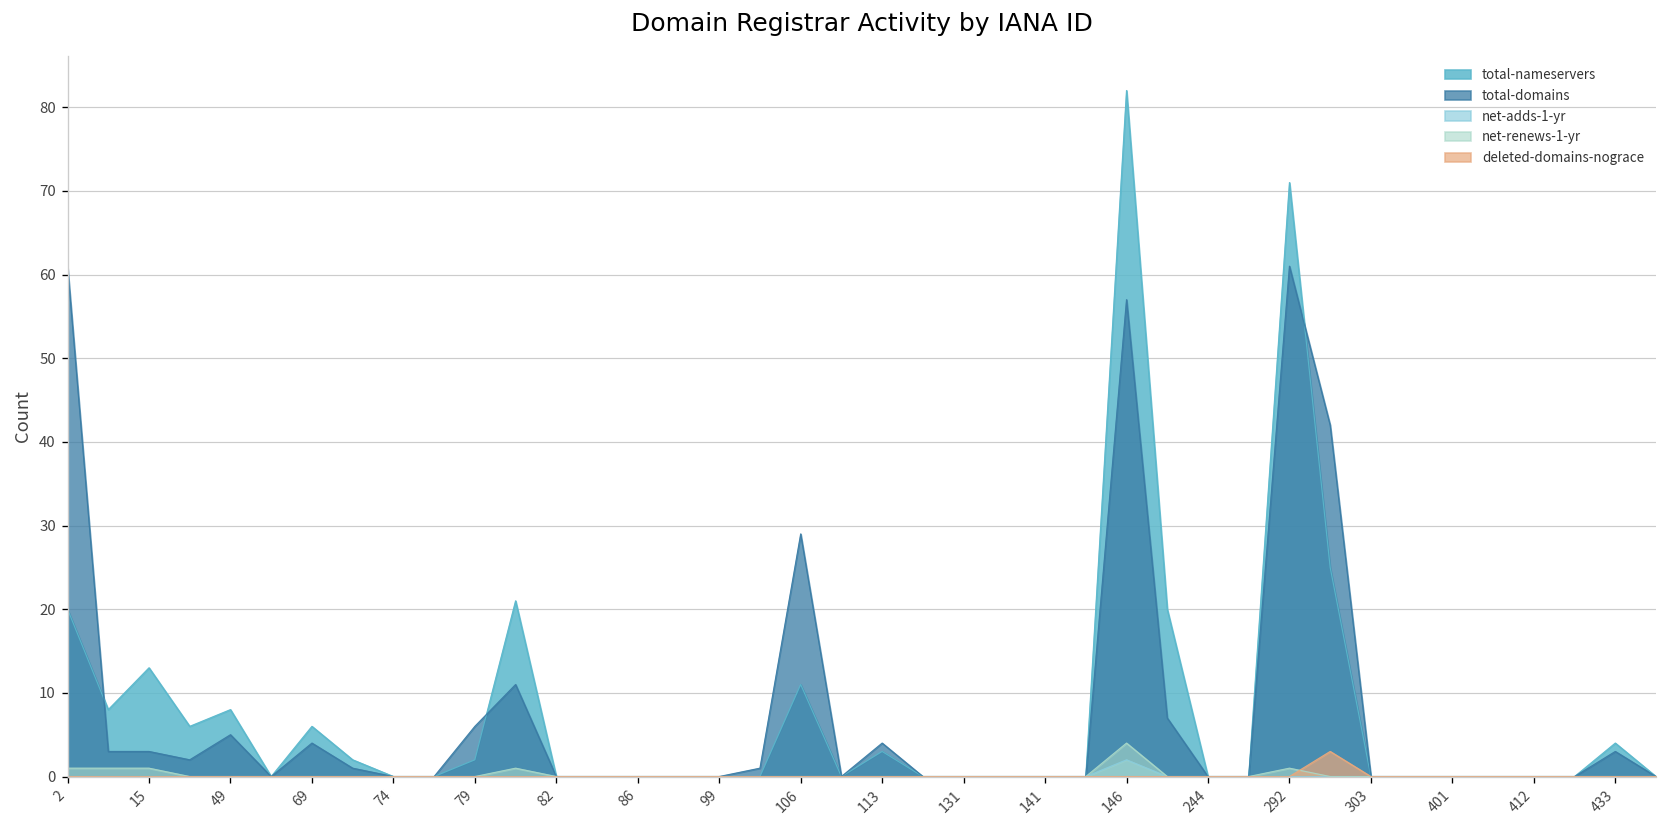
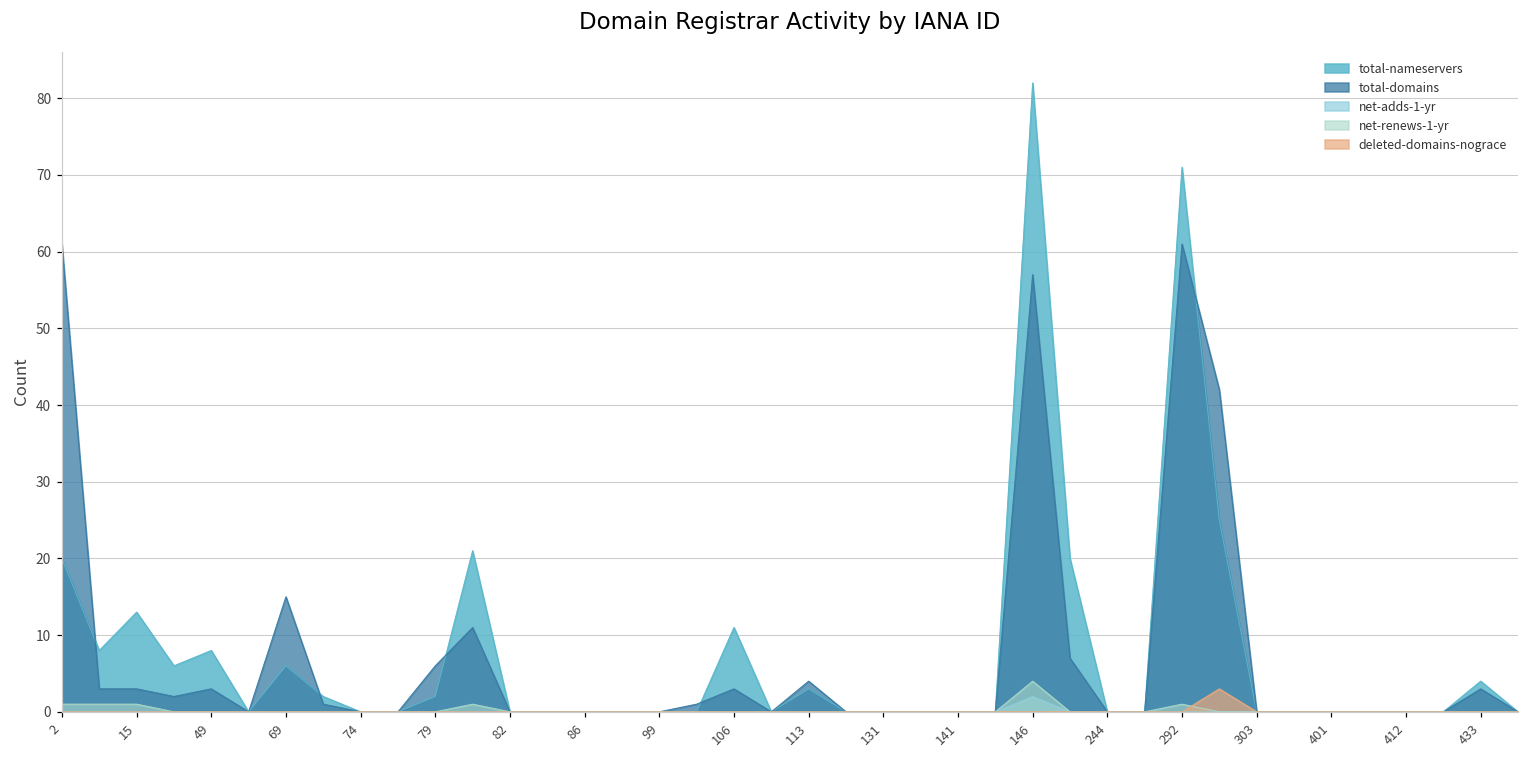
total-domains, 49: 5 -> 3
total-domains, 69: 4 -> 15
total-domains, 106: 29 -> 3
